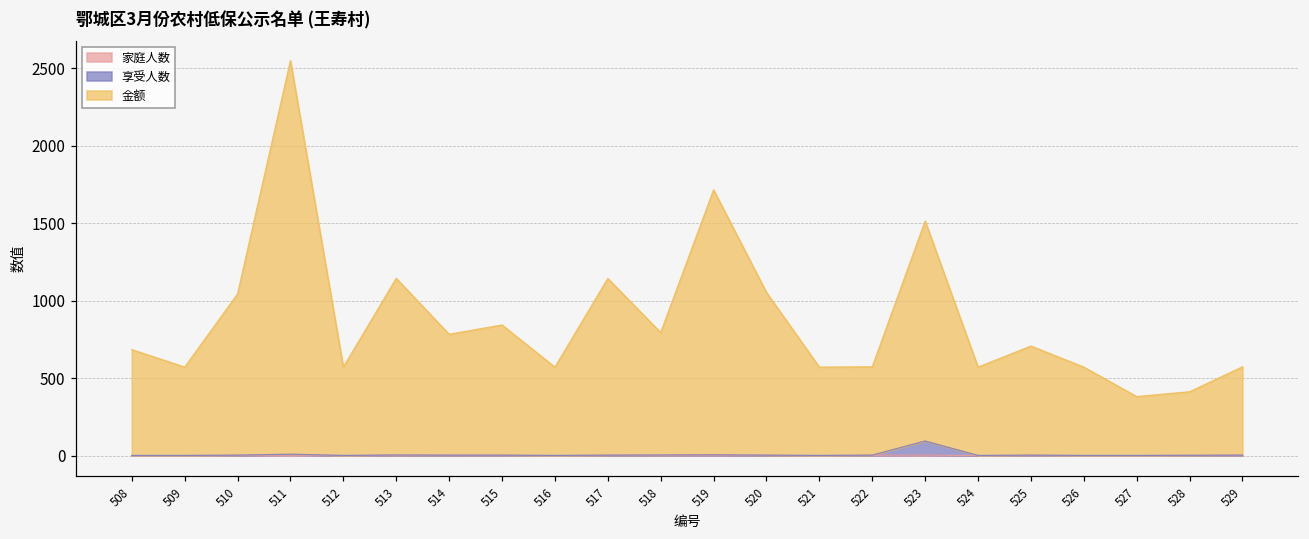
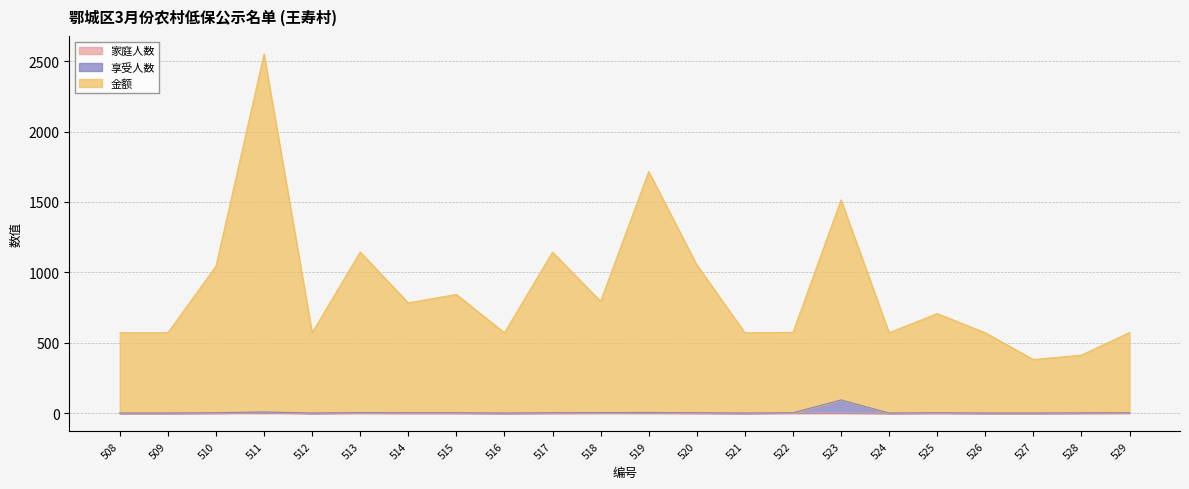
金额, 508: 680 -> 570
